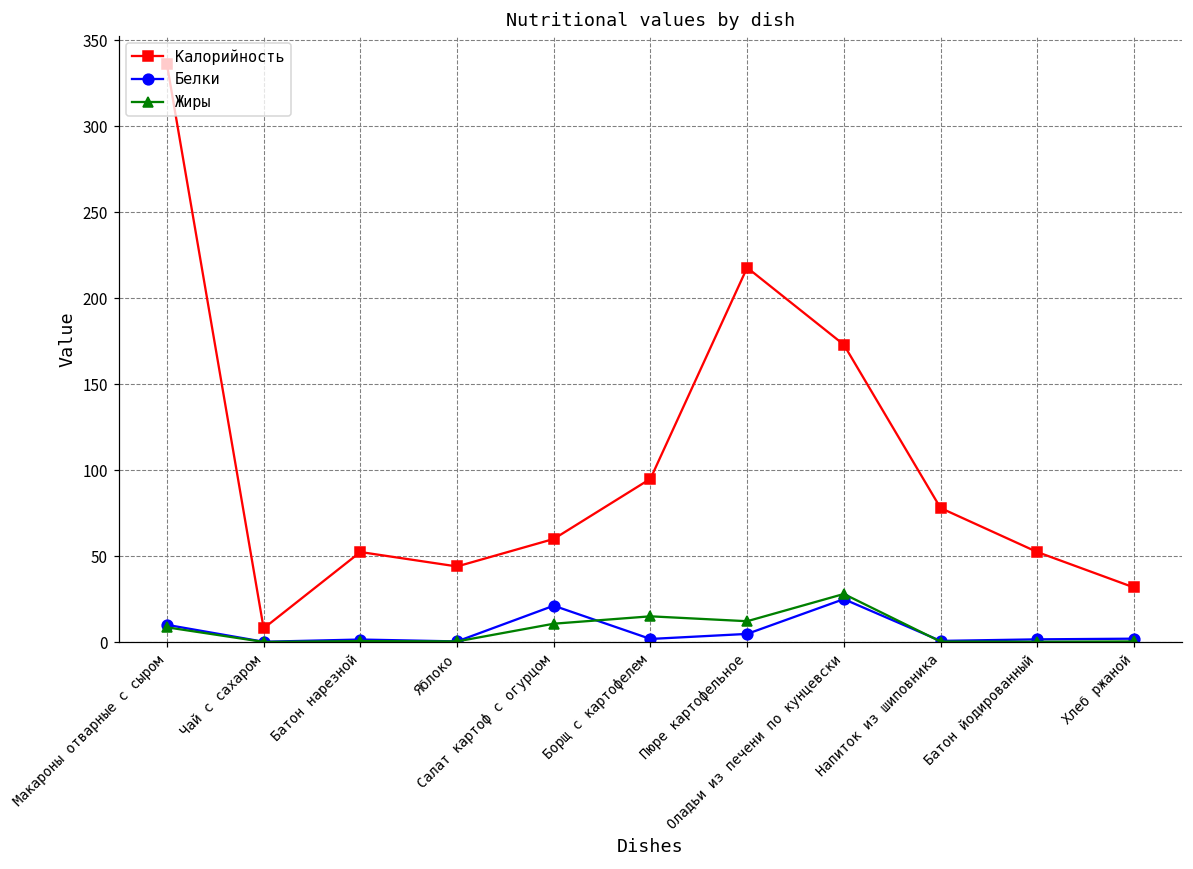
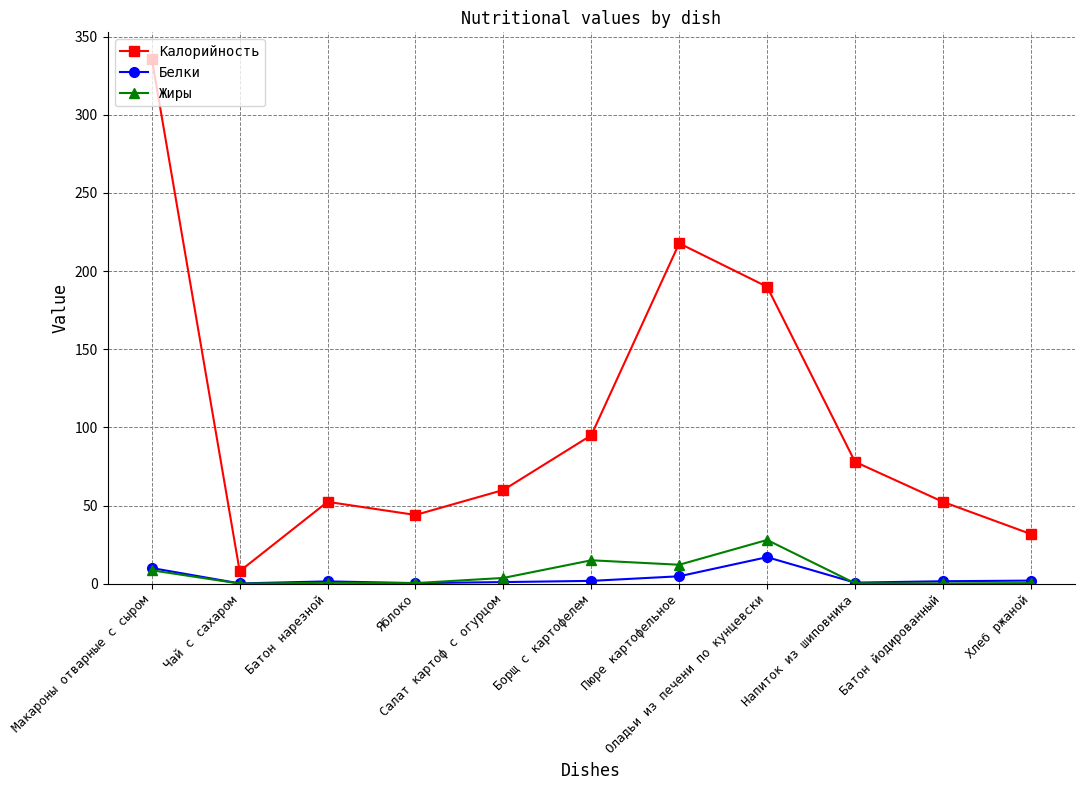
Белки, Салат картоф с огурцом: 21 -> 1
Жиры, Салат картоф с огурцом: 11 -> 4
Калорийность, Оладьи из печени по кунцевски: 173 -> 190
Белки, Оладьи из печени по кунцевски: 25 -> 17
